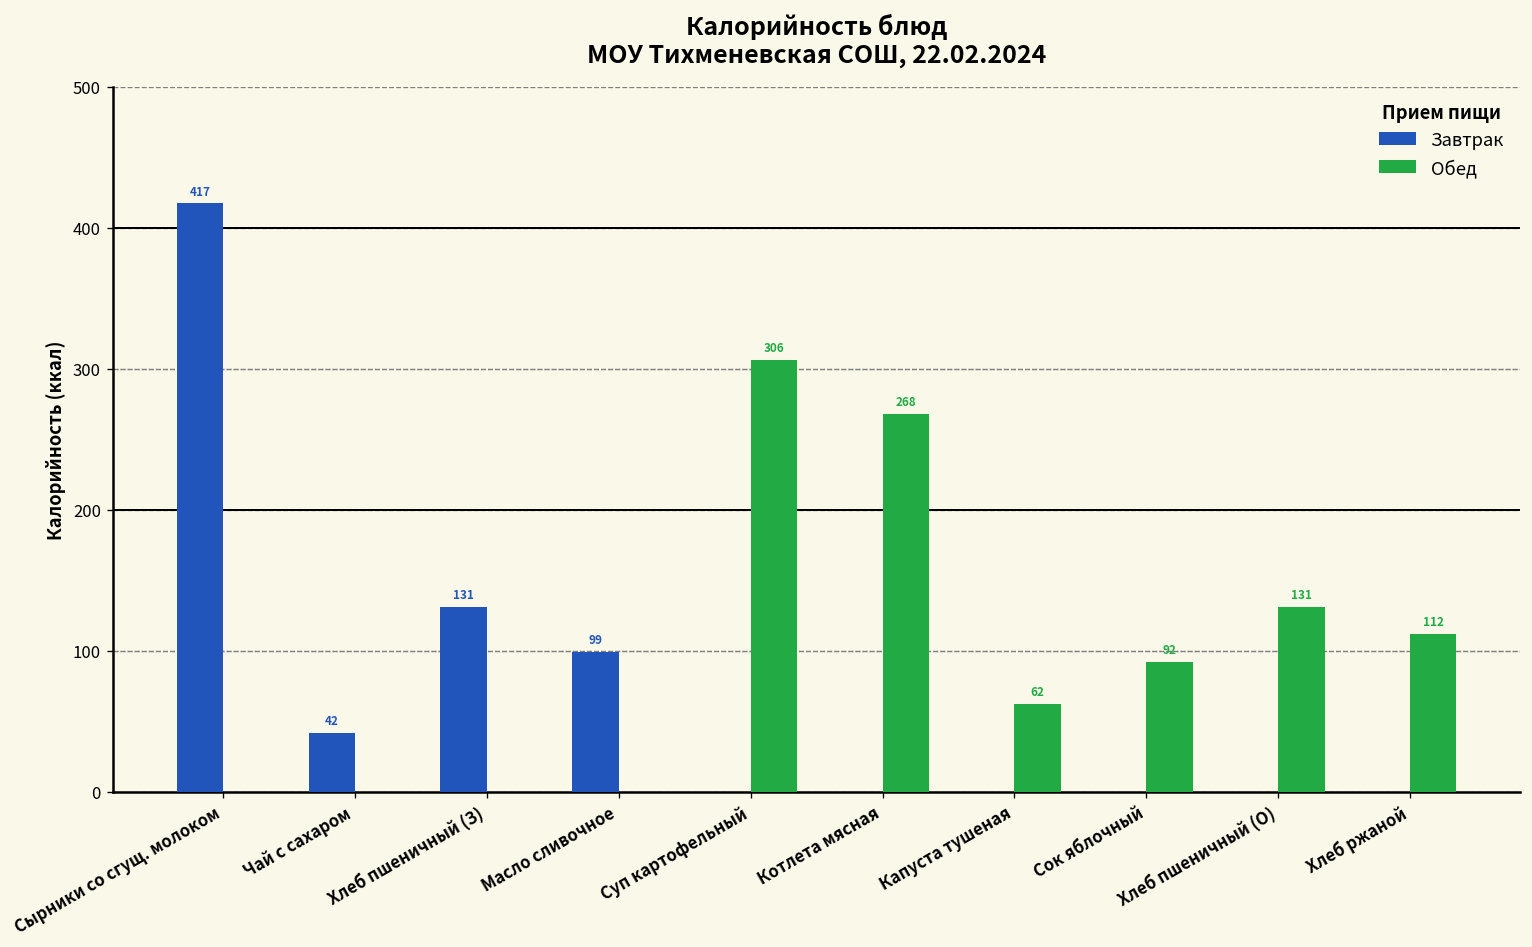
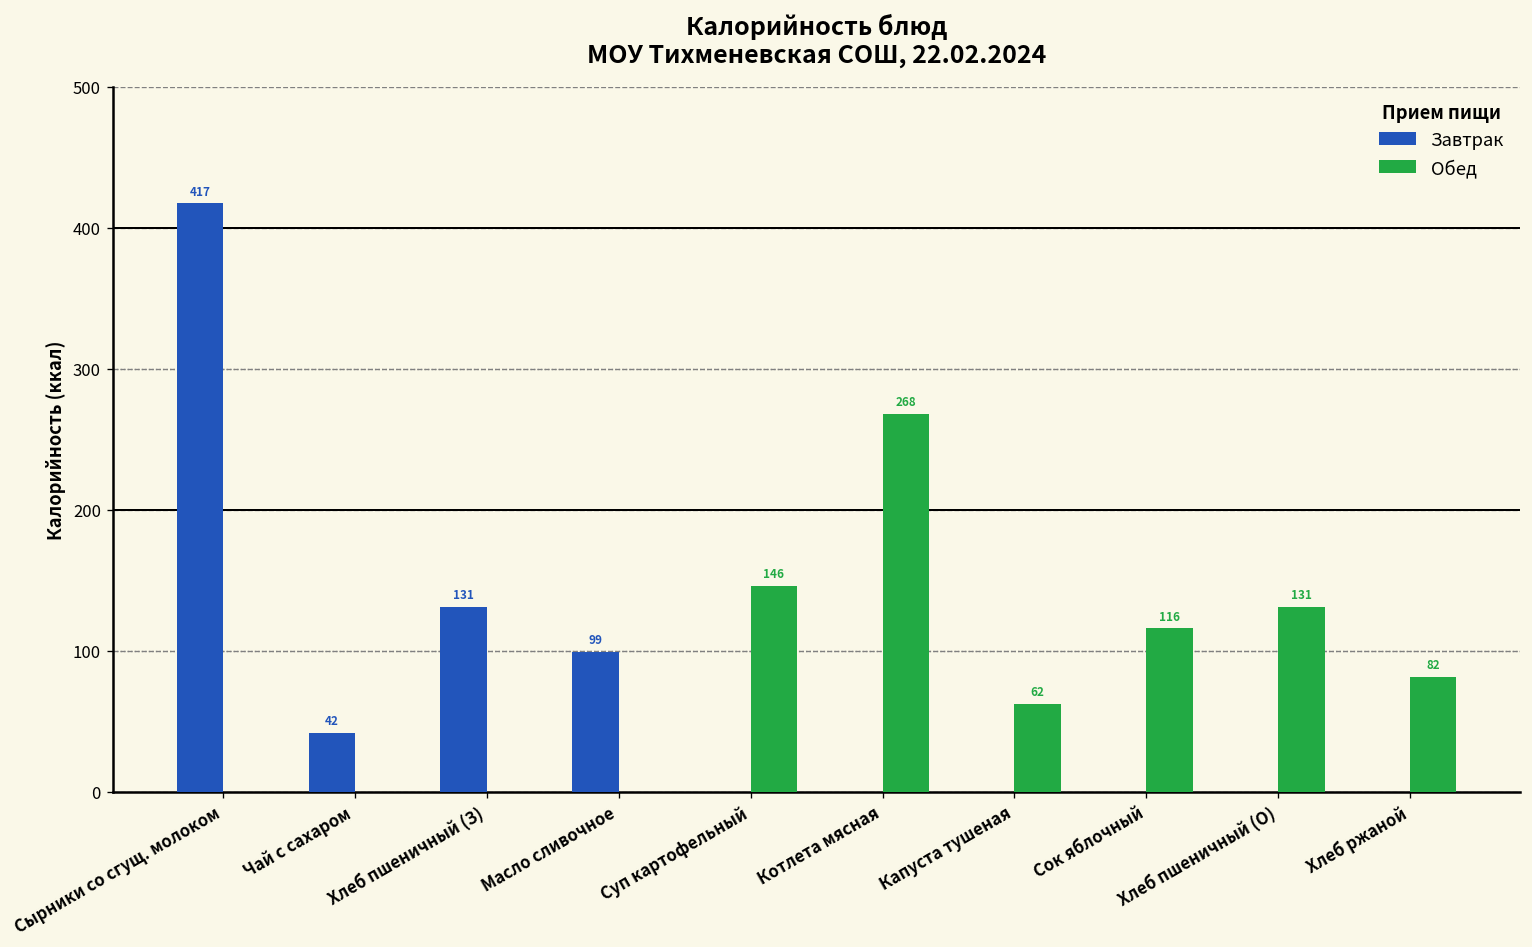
Обед, Суп картофельный: 306 -> 146
Обед, Сок яблочный: 92 -> 116
Обед, Хлеб ржаной: 112 -> 82
